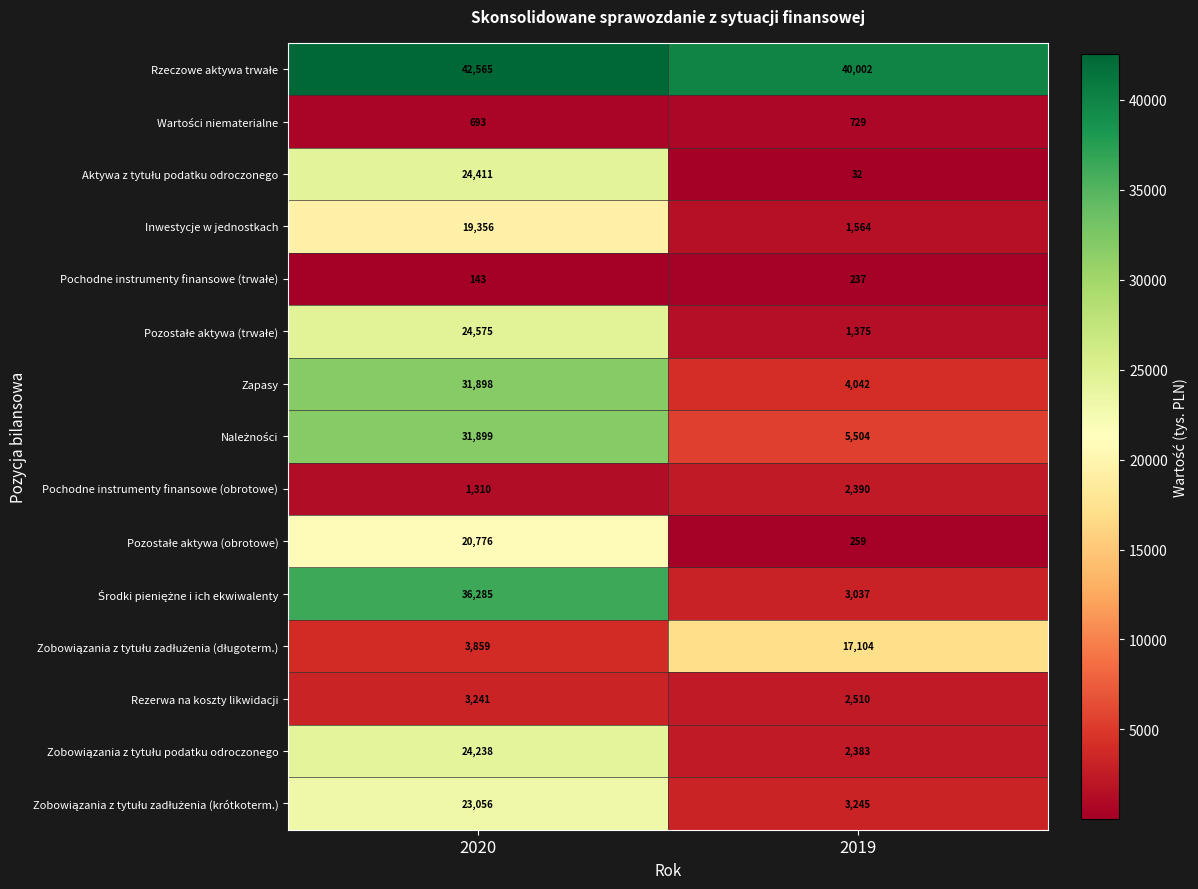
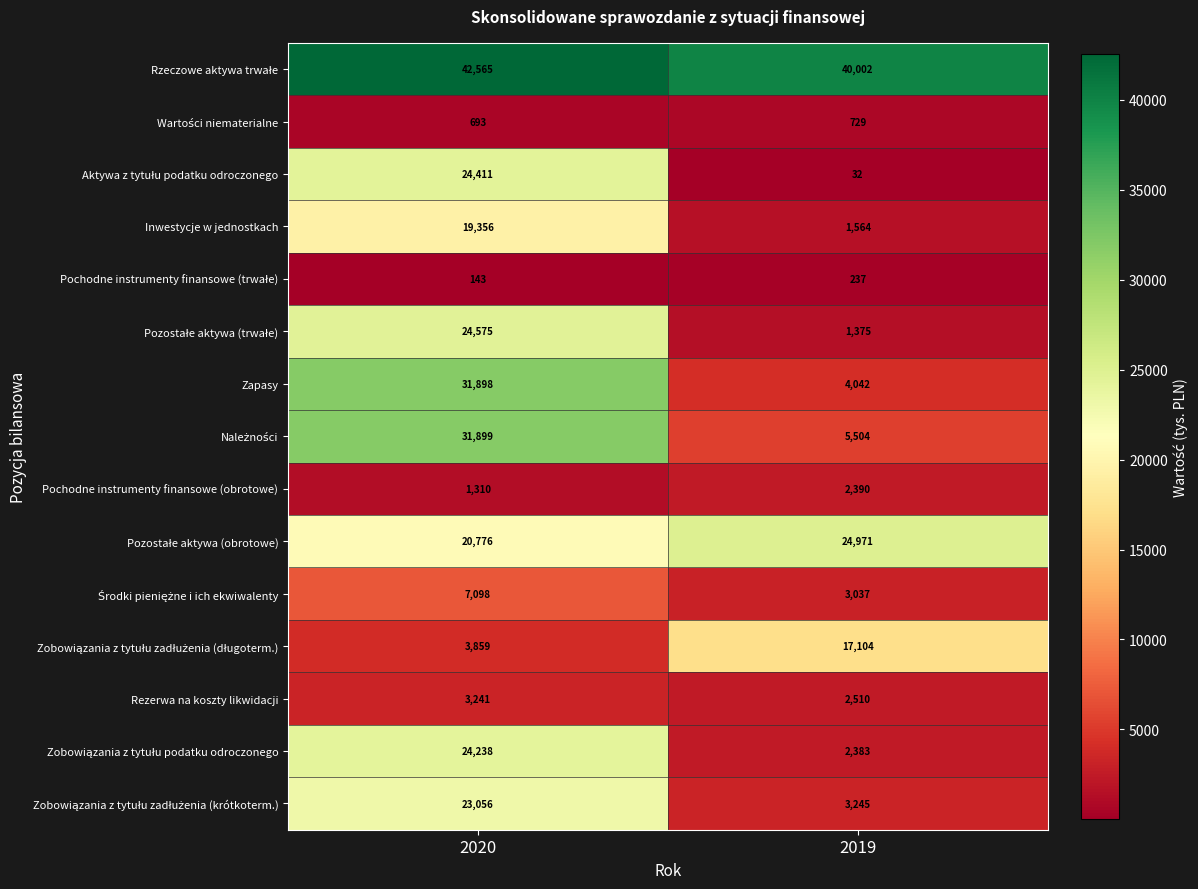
Pozostałe aktywa (obrotowe), 2019: 259 -> 24,971
Środki pieniężne i ich ekwiwalenty, 2020: 36,285 -> 7,098
